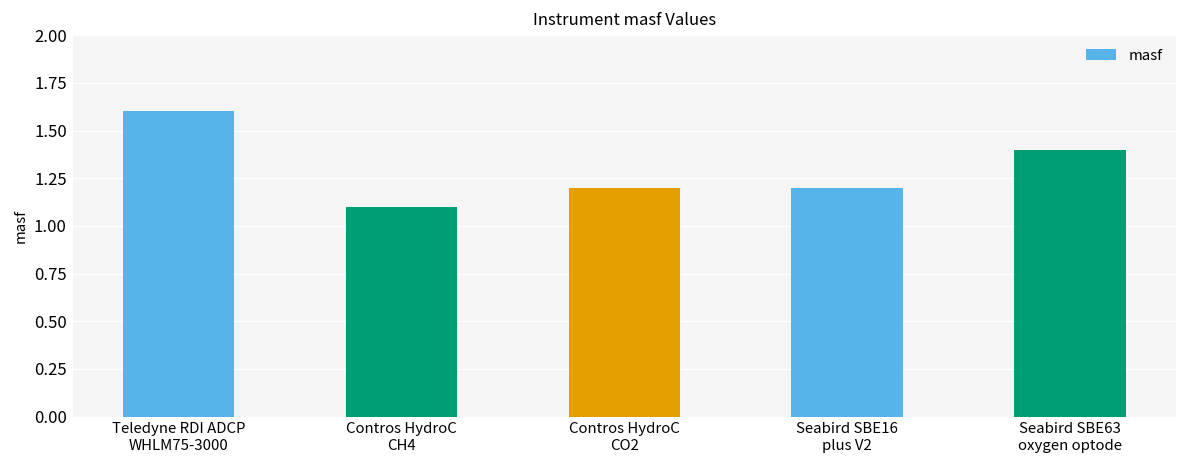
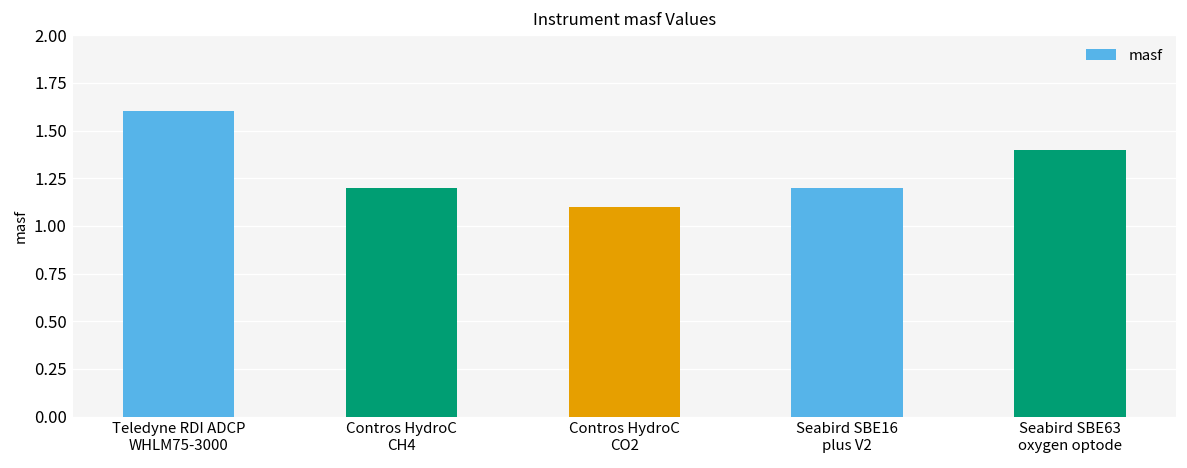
Contros HydroC CH4: 1.1 -> 1.2
Contros HydroC CO2: 1.2 -> 1.1
